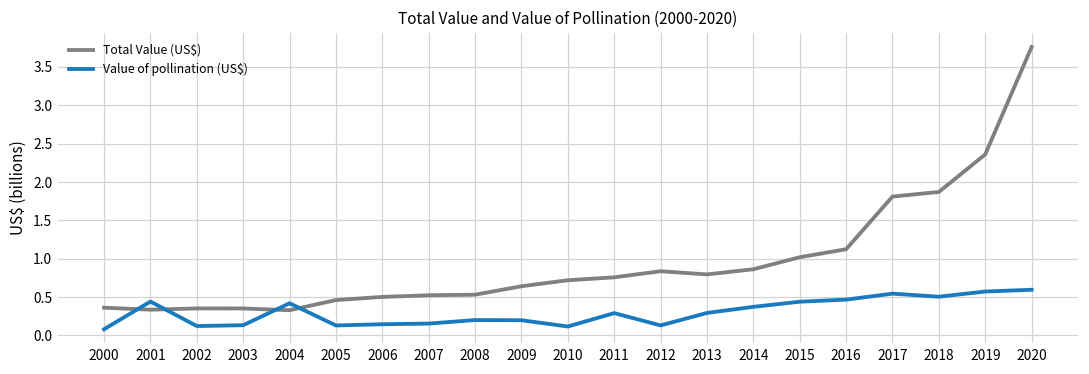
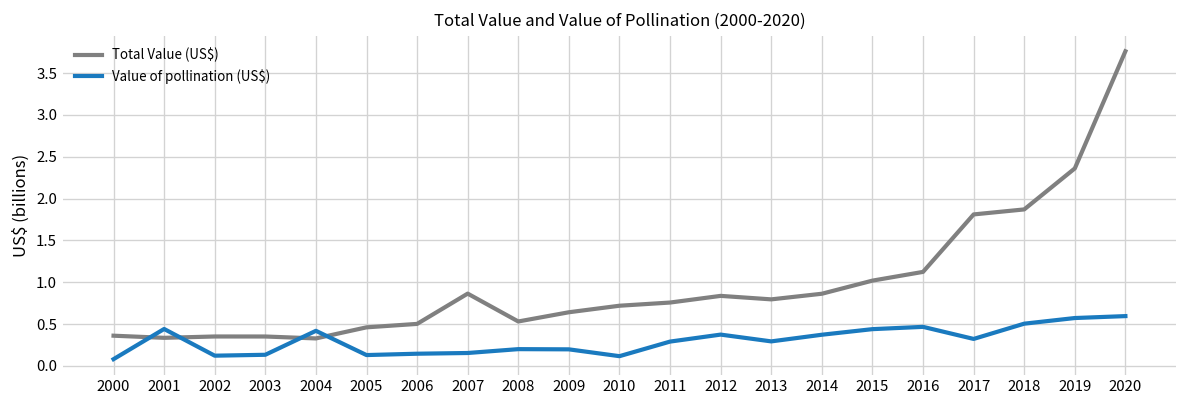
Total Value (US$), 2007: 0.5 -> 0.9
Value of pollination (US$), 2012: 0.1 -> 0.4
Value of pollination (US$), 2017: 0.5 -> 0.3
